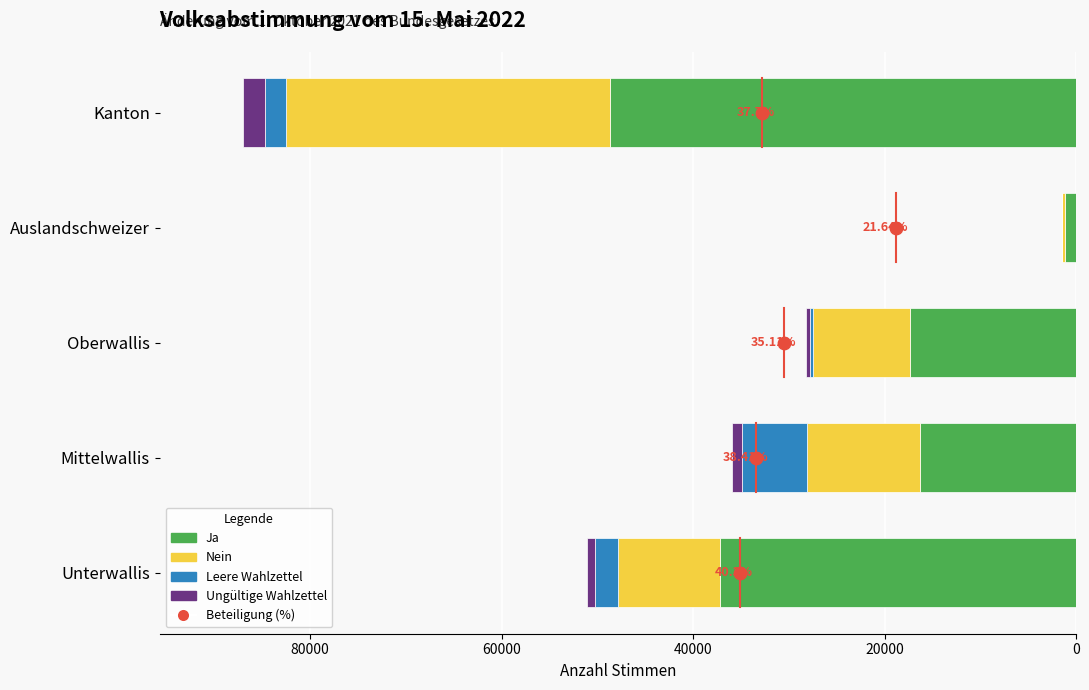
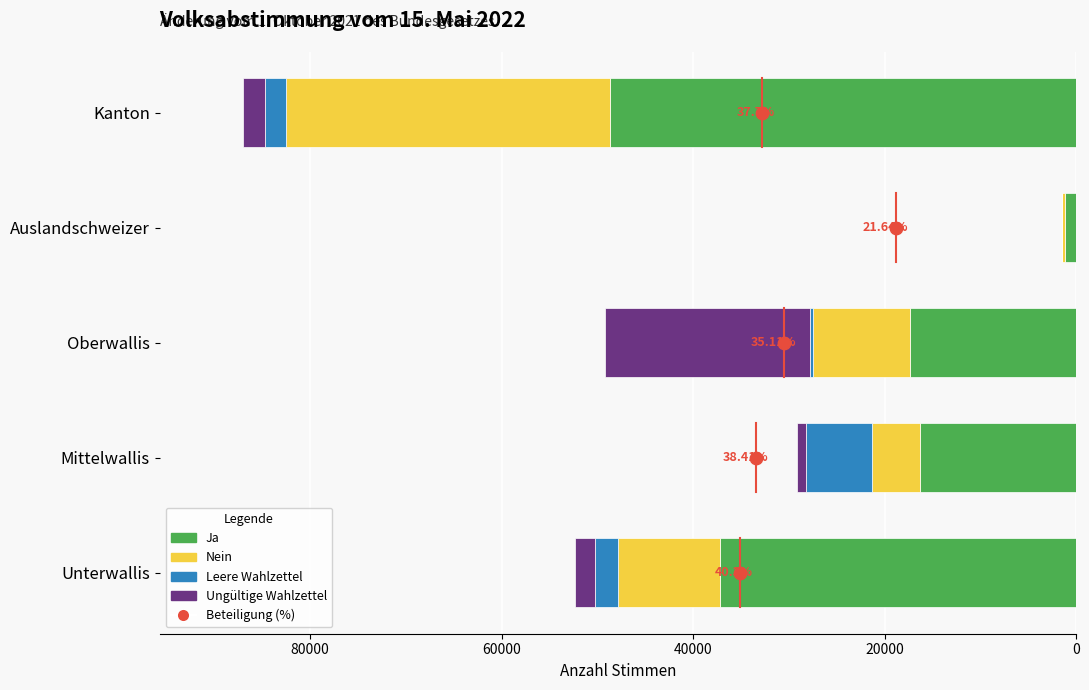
Ungültige Wahlzettel, Oberwallis: 1000 -> 21000
Nein, Mittelwallis: 12000 -> 5000
Ungültige Wahlzettel, Unterwallis: 1000 -> 2000
